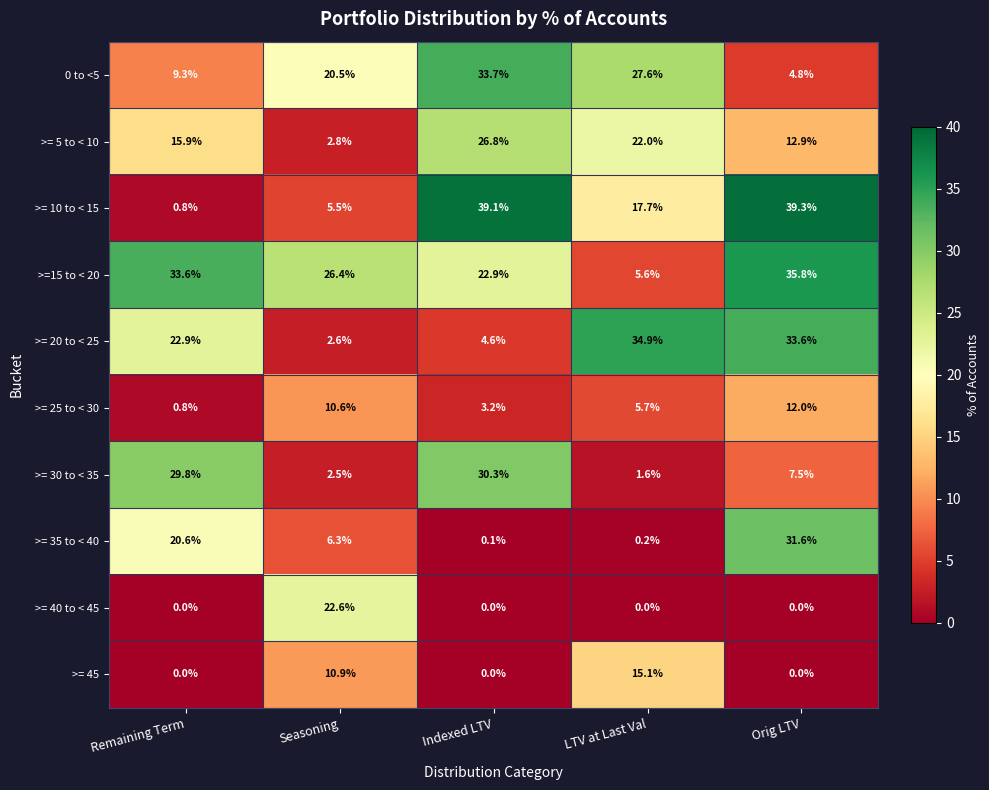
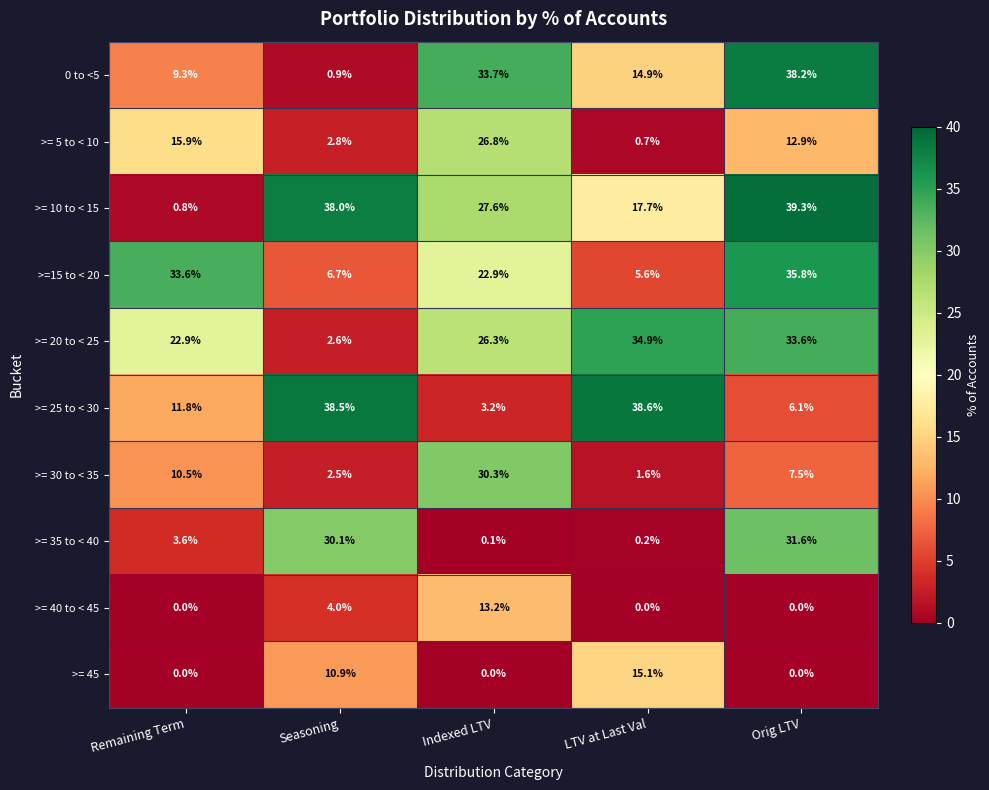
0 to <5, Seasoning: 20.5% -> 0.9%
0 to <5, LTV at Last Val: 27.6% -> 14.9%
0 to <5, Orig LTV: 4.8% -> 38.2%
>= 5 to < 10, LTV at Last Val: 22.0% -> 0.7%
>= 10 to < 15, Seasoning: 5.5% -> 38.0%
>= 10 to < 15, Indexed LTV: 39.1% -> 27.6%
>=15 to < 20, Seasoning: 26.4% -> 6.7%
>= 20 to < 25, Indexed LTV: 4.6% -> 26.3%
>= 25 to < 30, Remaining Term: 0.8% -> 11.8%
>= 25 to < 30, Seasoning: 10.6% -> 38.5%
>= 25 to < 30, LTV at Last Val: 5.7% -> 38.6%
>= 25 to < 30, Orig LTV: 12.0% -> 6.1%
>= 30 to < 35, Remaining Term: 29.8% -> 10.5%
>= 35 to < 40, Remaining Term: 20.6% -> 3.6%
>= 35 to < 40, Seasoning: 6.3% -> 30.1%
>= 40 to < 45, Seasoning: 22.6% -> 4.0%
>= 40 to < 45, Indexed LTV: 0.0% -> 13.2%
